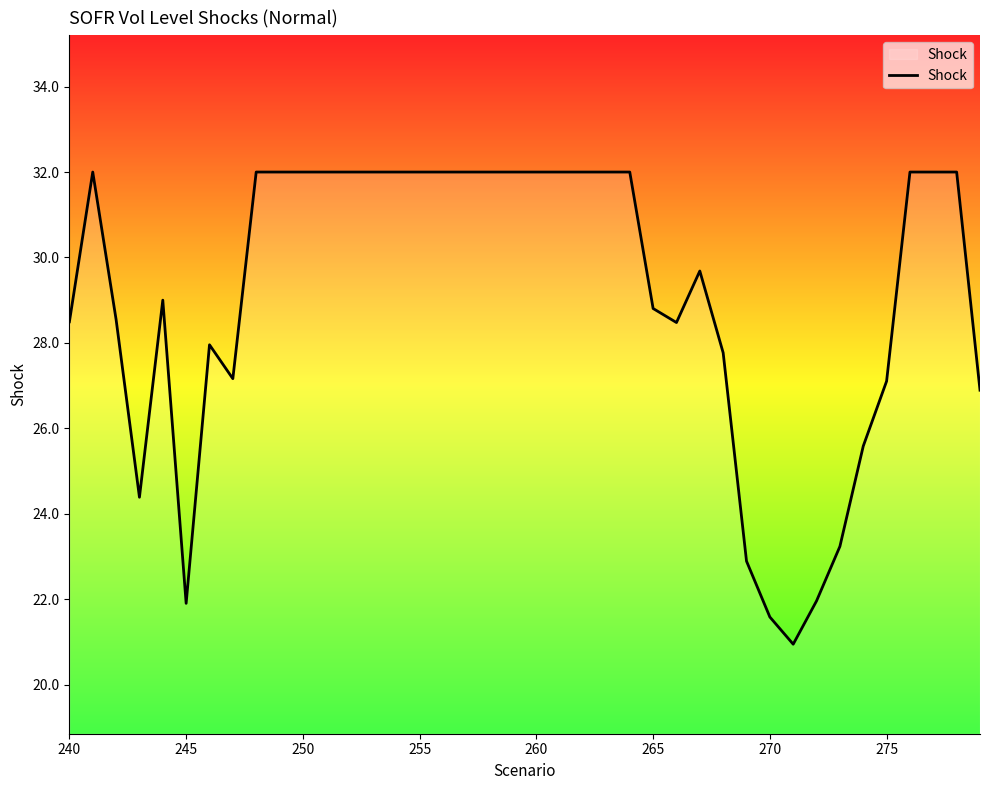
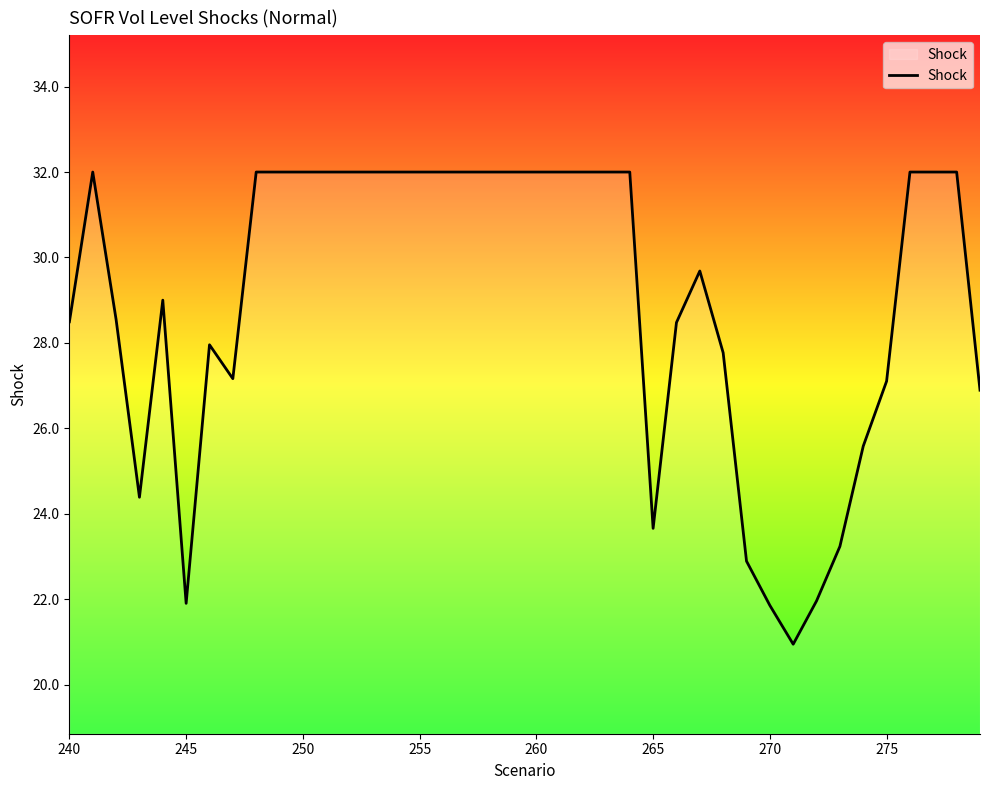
265: 28.8 -> 23.7
270: 21.6 -> 21.9
